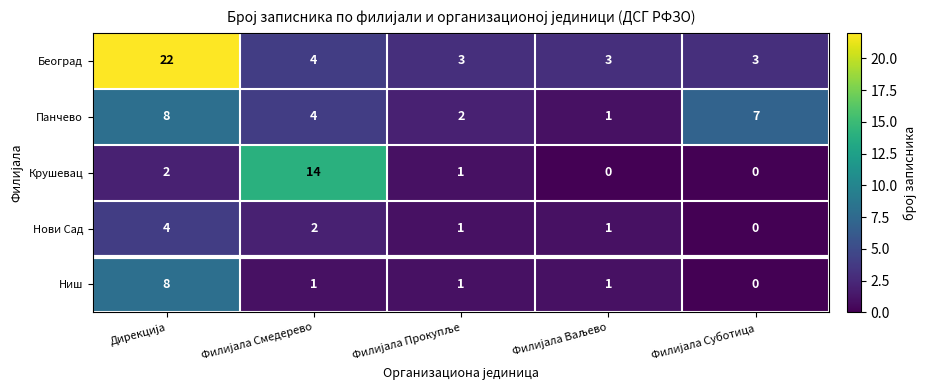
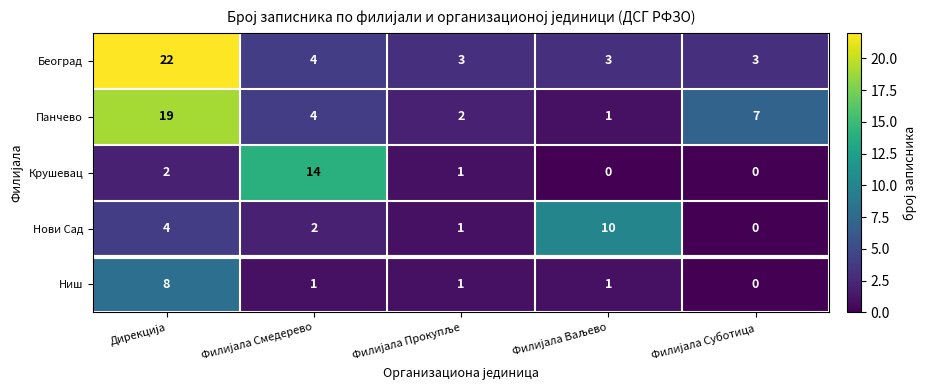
Панчево, Дирекција: 8 -> 19
Нови Сад, Филијала Ваљево: 1 -> 10
